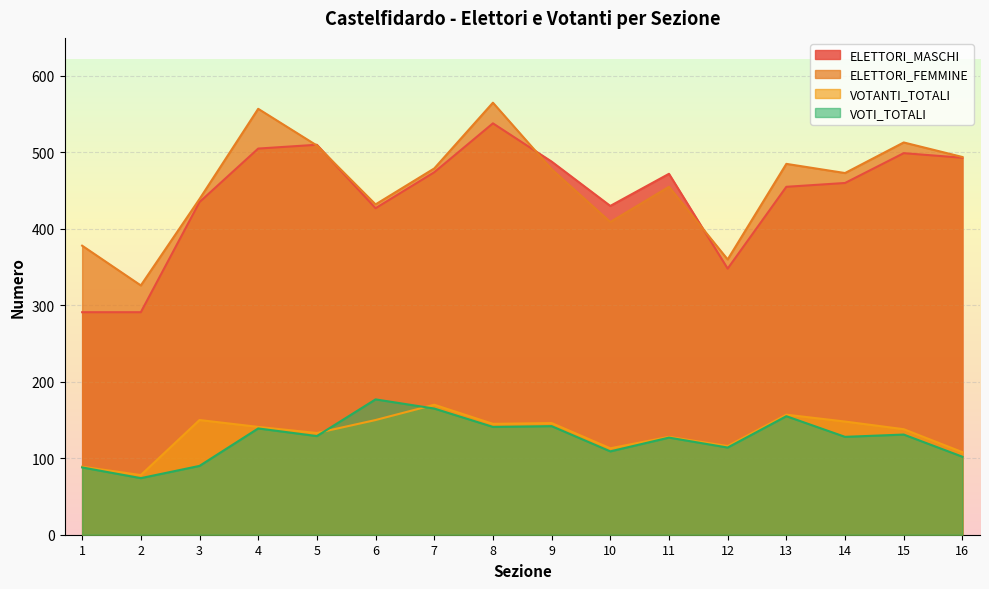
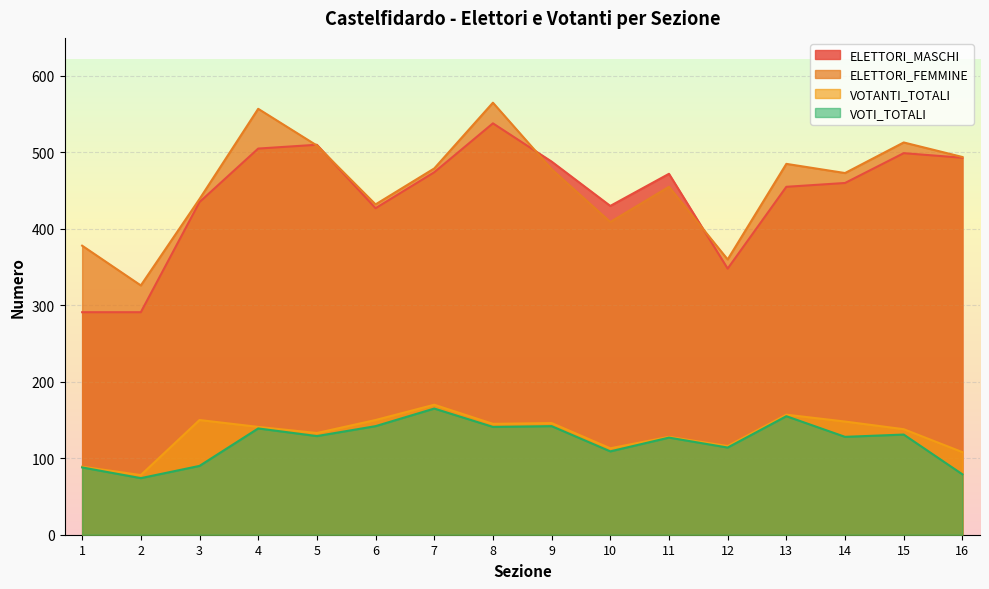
VOTI_TOTALI, 6: 180 -> 140
VOTI_TOTALI, 16: 100 -> 80
